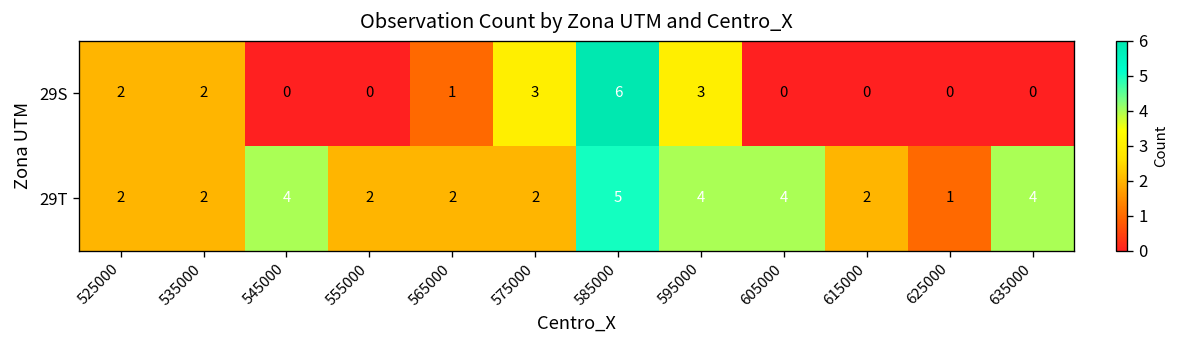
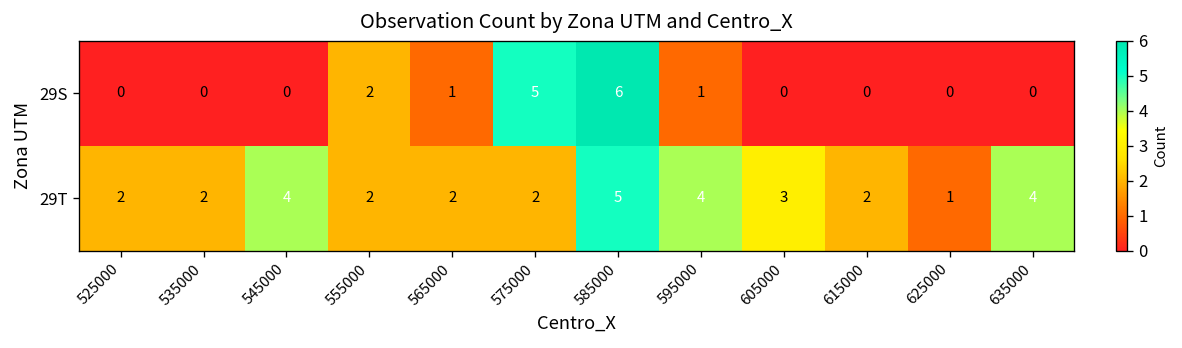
29S, 525000: 2 -> 0
29S, 535000: 2 -> 0
29S, 555000: 0 -> 2
29S, 575000: 3 -> 5
29S, 595000: 3 -> 1
29T, 605000: 4 -> 3
